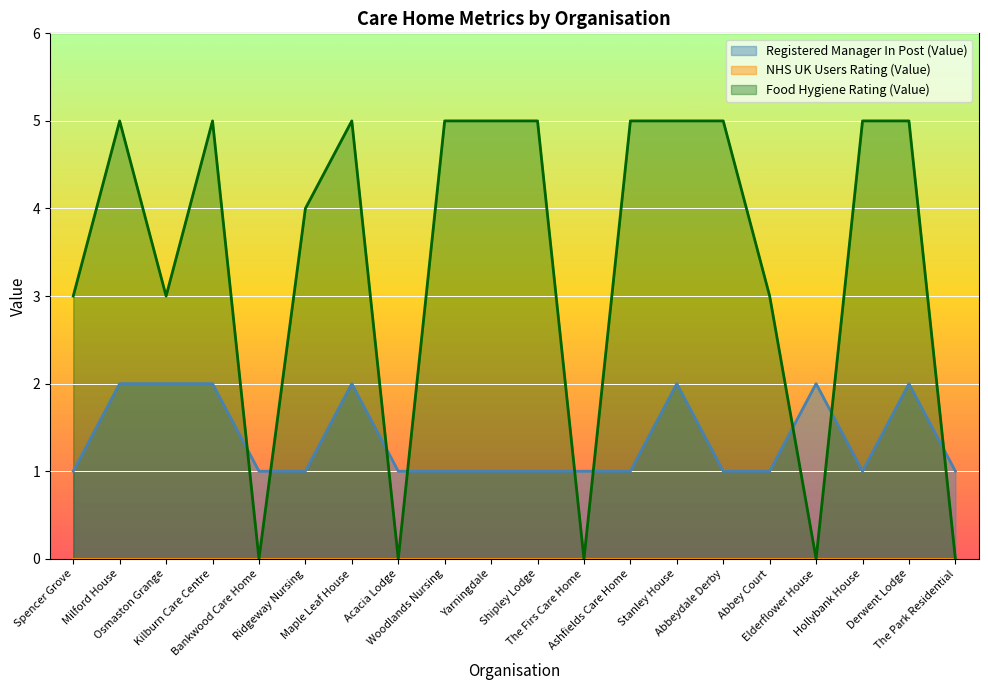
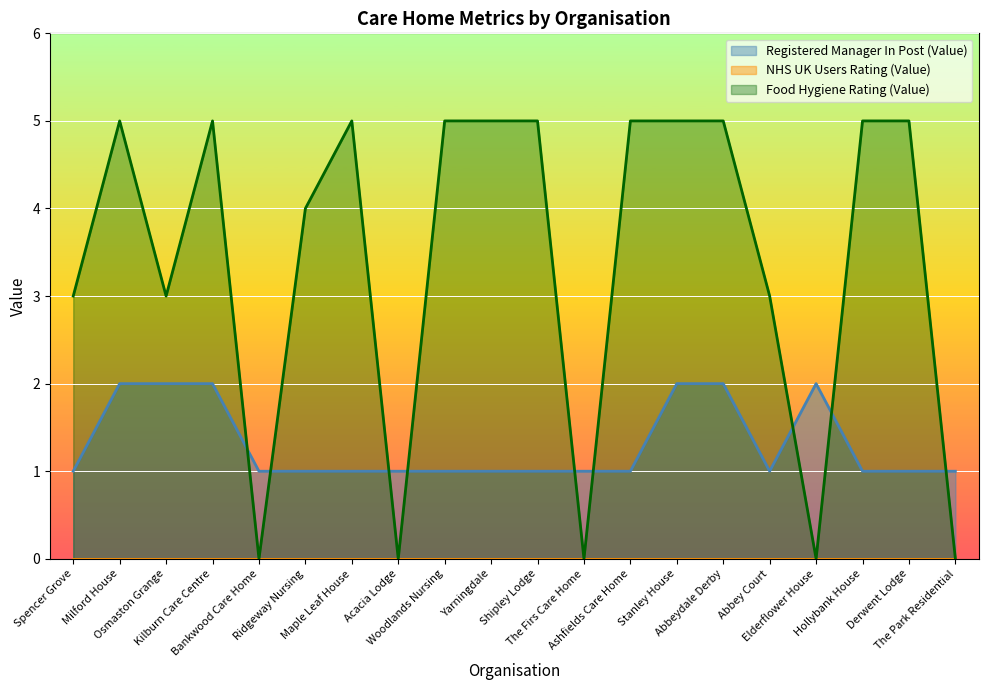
Registered Manager In Post (Value), Maple Leaf House: 2 -> 1
Registered Manager In Post (Value), Abbeydale Derby: 1 -> 2
Registered Manager In Post (Value), Derwent Lodge: 2 -> 1
